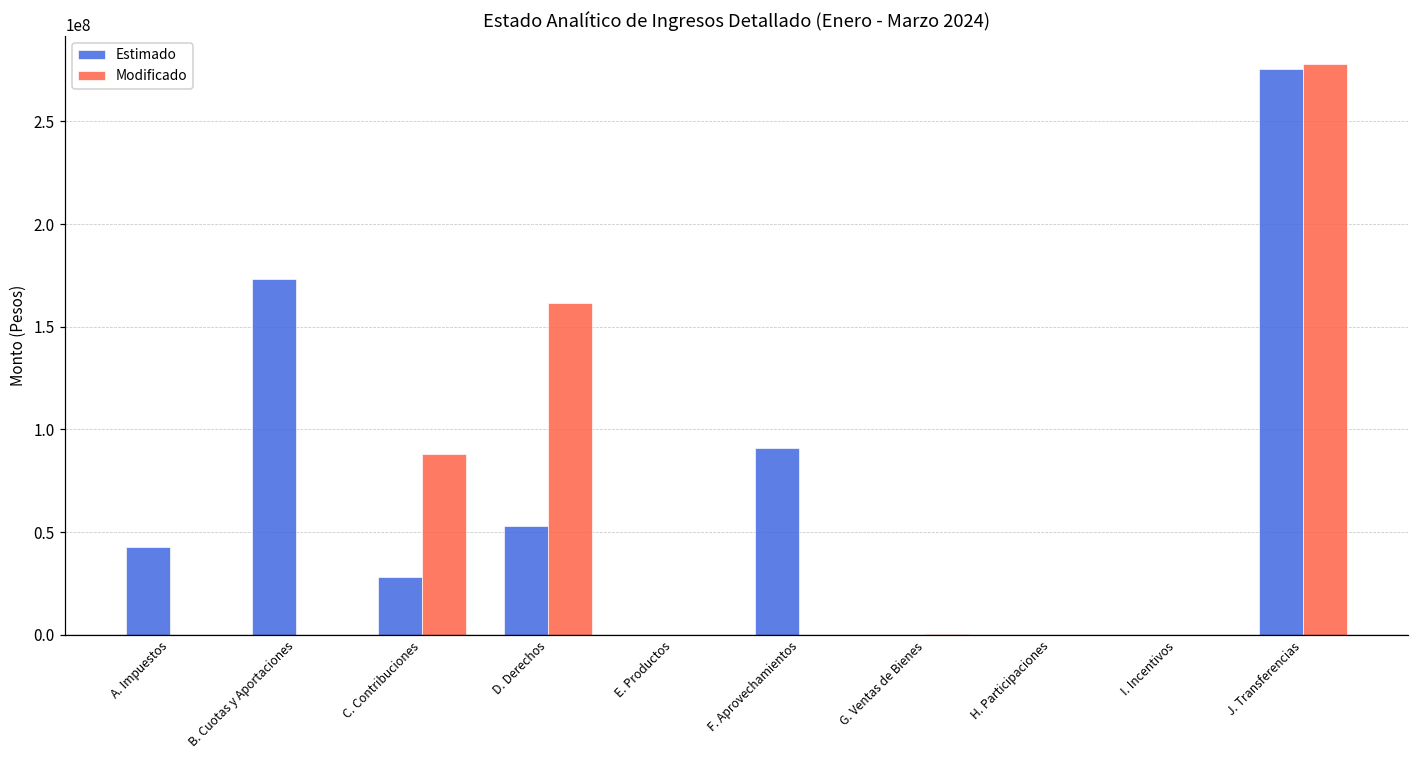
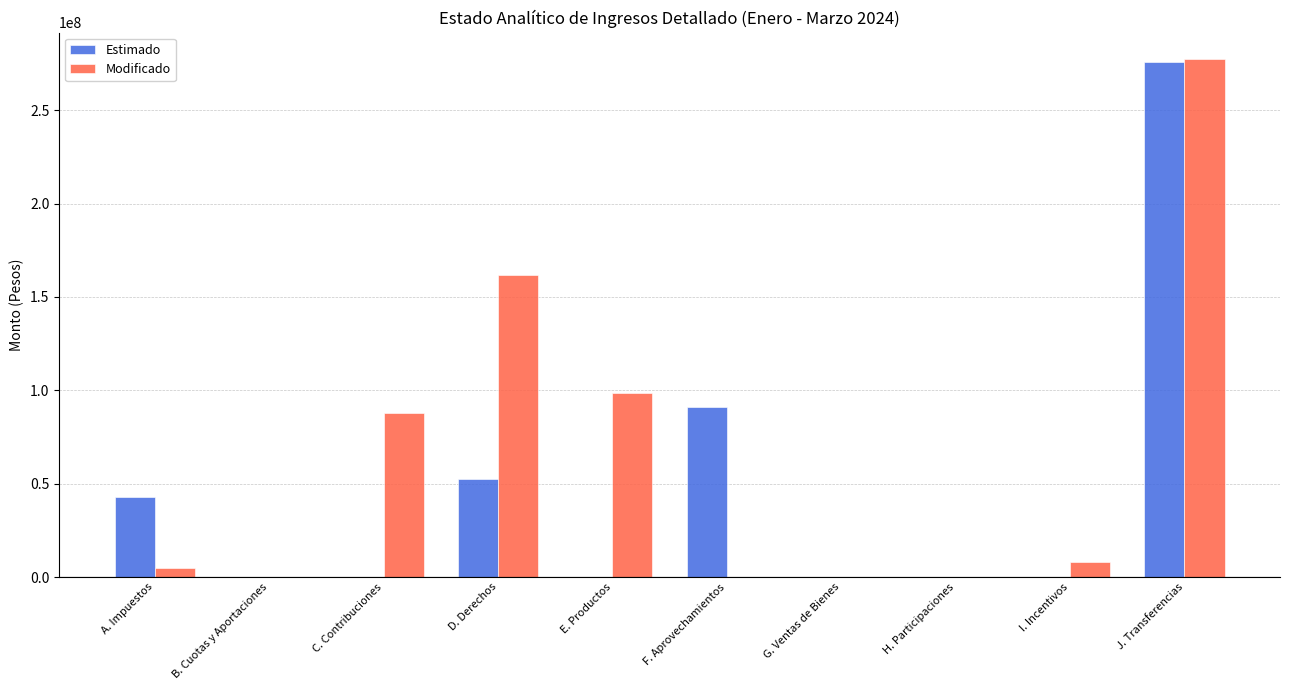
Modificado, A. Impuestos: 0 -> 5000000
Estimado, B. Cuotas y Aportaciones: 173000000 -> 0
Estimado, C. Contribuciones: 28000000 -> 0
Modificado, E. Productos: 0 -> 99000000
Modificado, I. Incentivos: 0 -> 8000000
